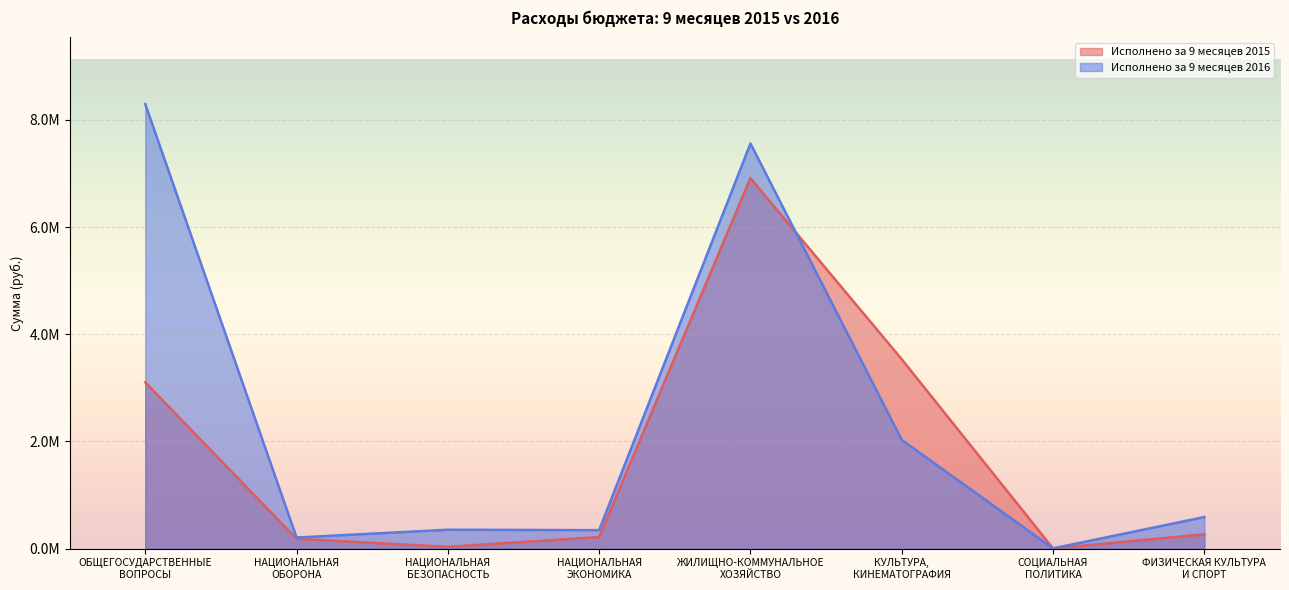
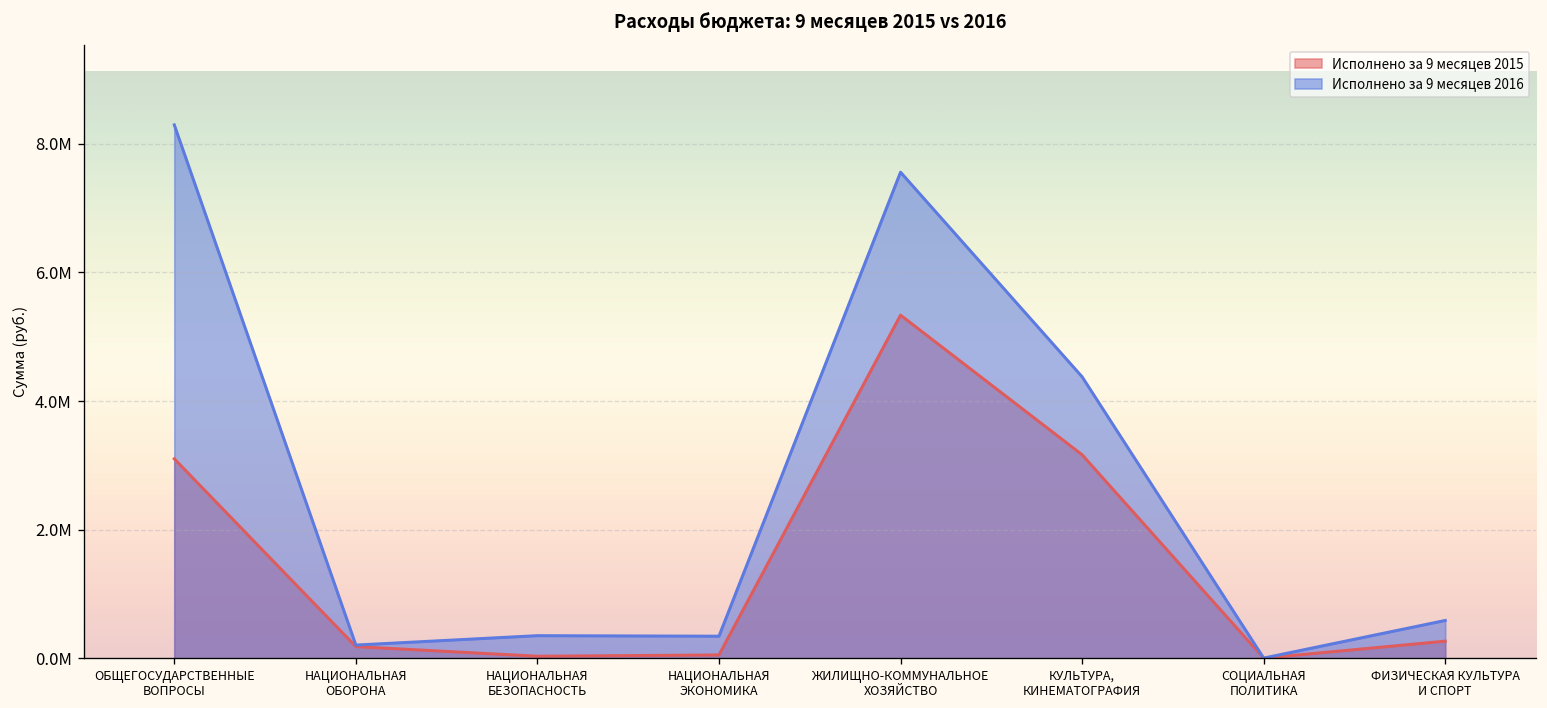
Исполнено за 9 месяцев 2015, НАЦИОНАЛЬНАЯ ЭКОНОМИКА: 0.2М -> 0.1М
Исполнено за 9 месяцев 2015, ЖИЛИЩНО-КОММУНАЛЬНОЕ ХОЗЯЙСТВО: 6.9М -> 5.3М
Исполнено за 9 месяцев 2015, КУЛЬТУРА, КИНЕМАТОГРАФИЯ: 3.5М -> 3.2М
Исполнено за 9 месяцев 2016, КУЛЬТУРА, КИНЕМАТОГРАФИЯ: 2.0М -> 4.4М
